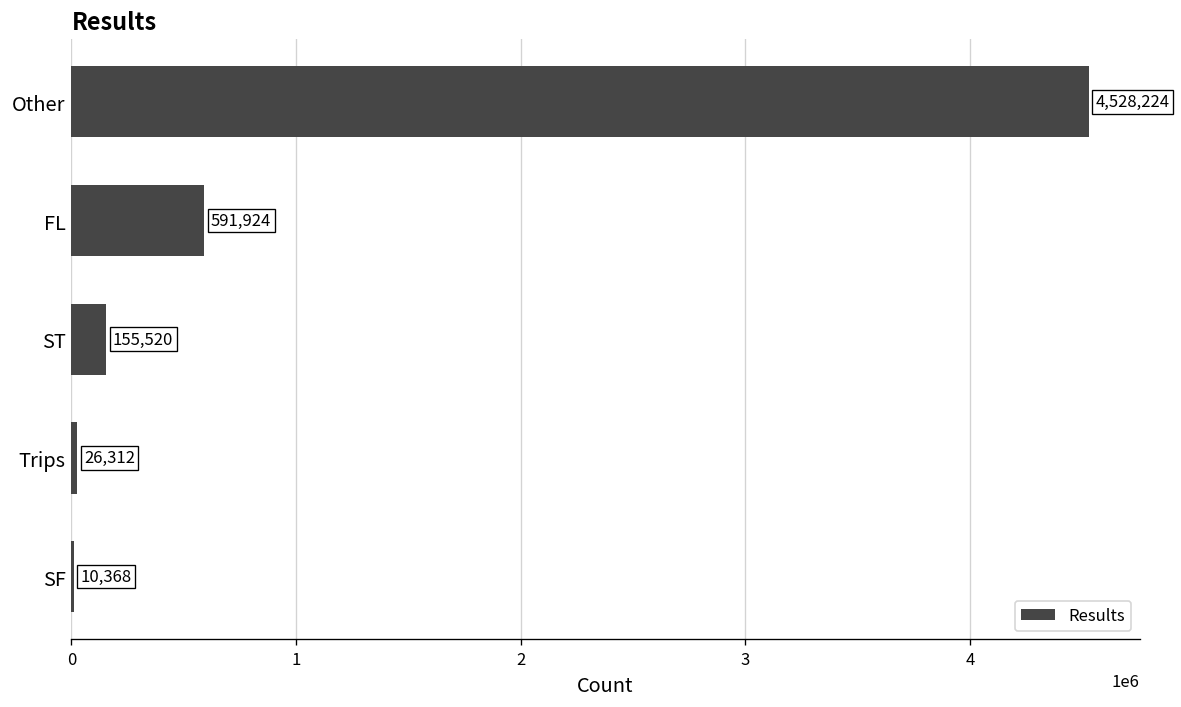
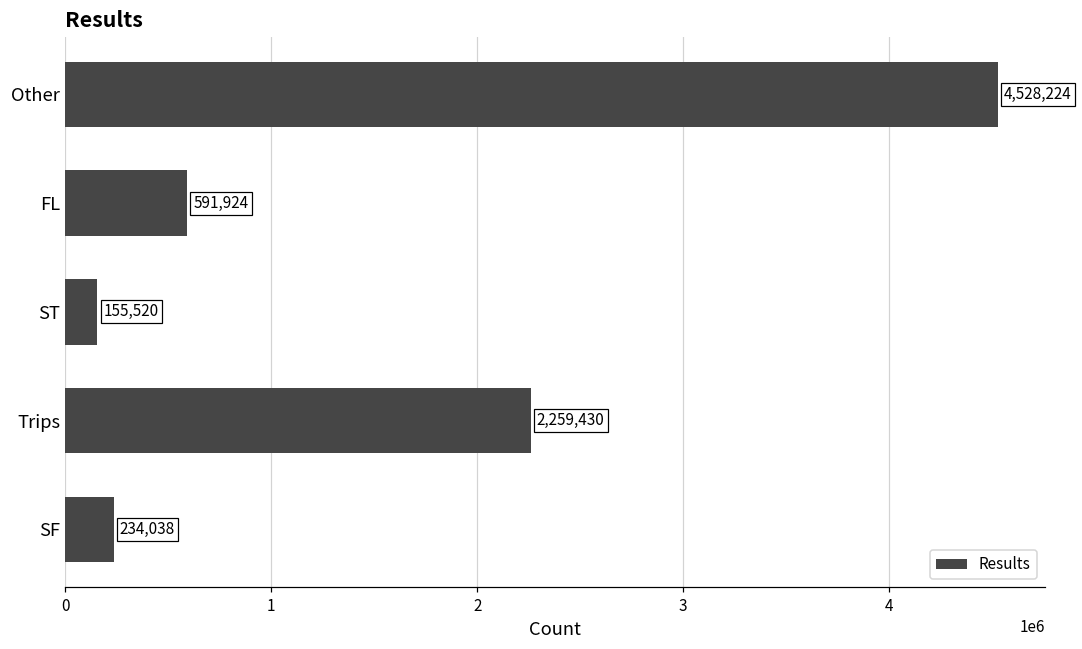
Trips: 26,312 -> 2,259,430
SF: 10,368 -> 234,038
